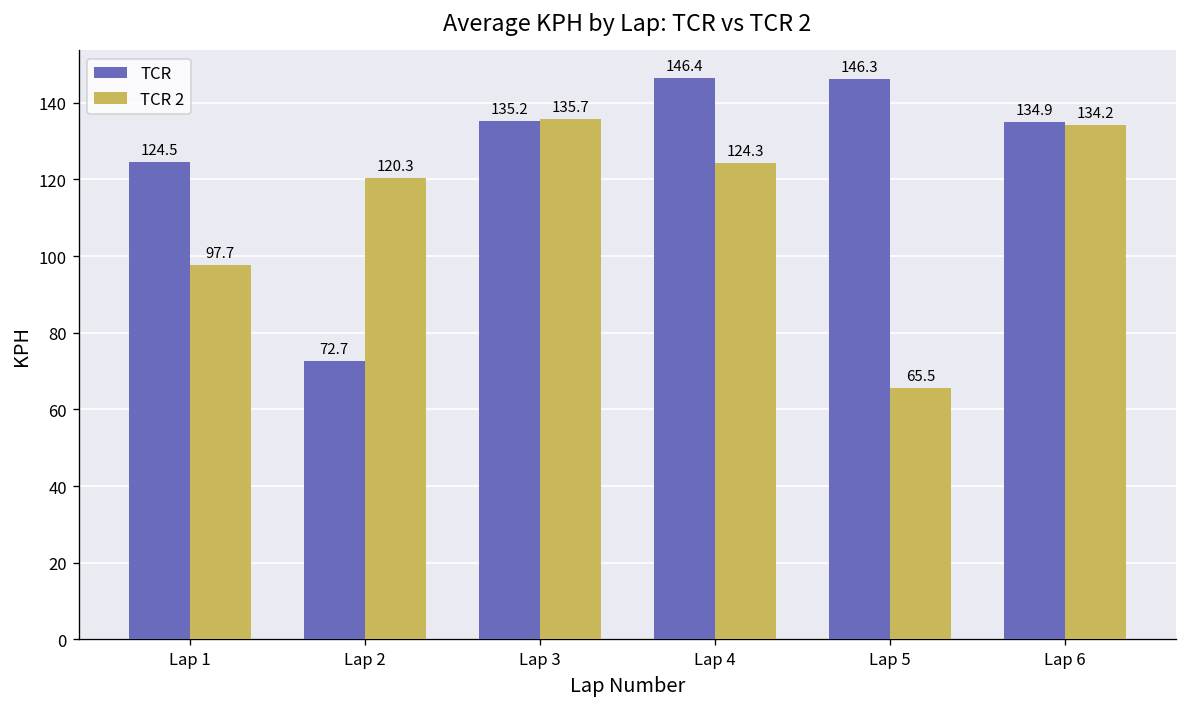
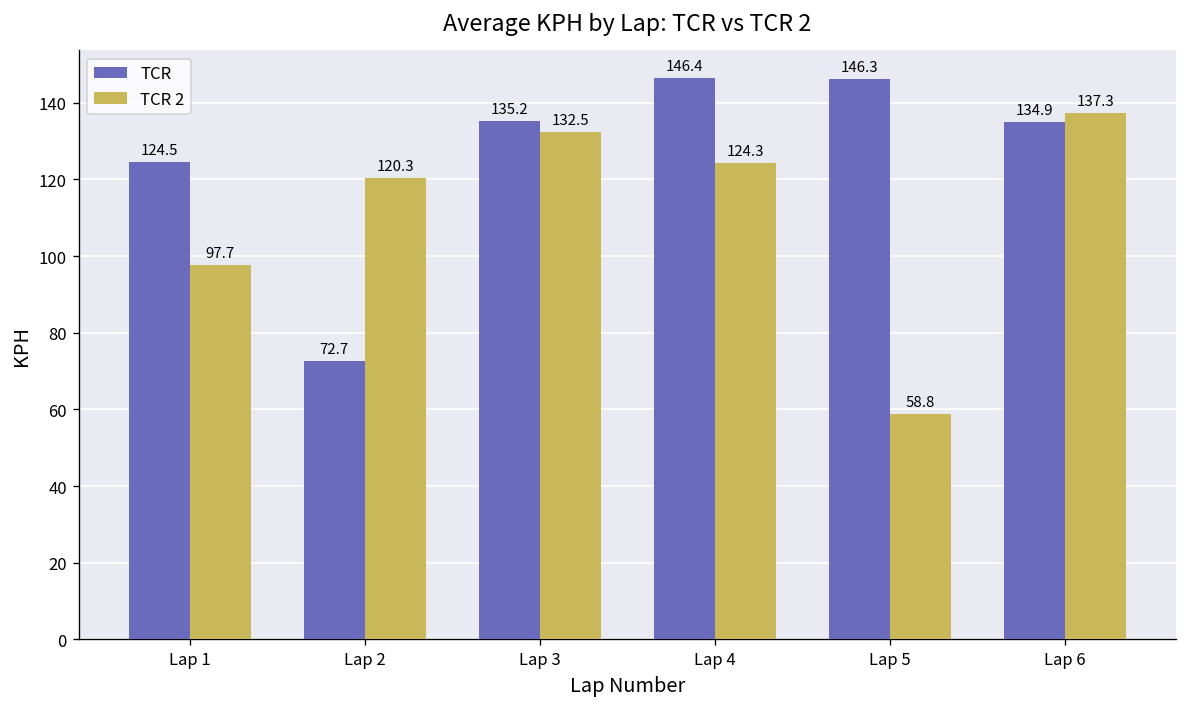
TCR 2, Lap 3: 135.7 -> 132.5
TCR 2, Lap 5: 65.5 -> 58.8
TCR 2, Lap 6: 134.2 -> 137.3
